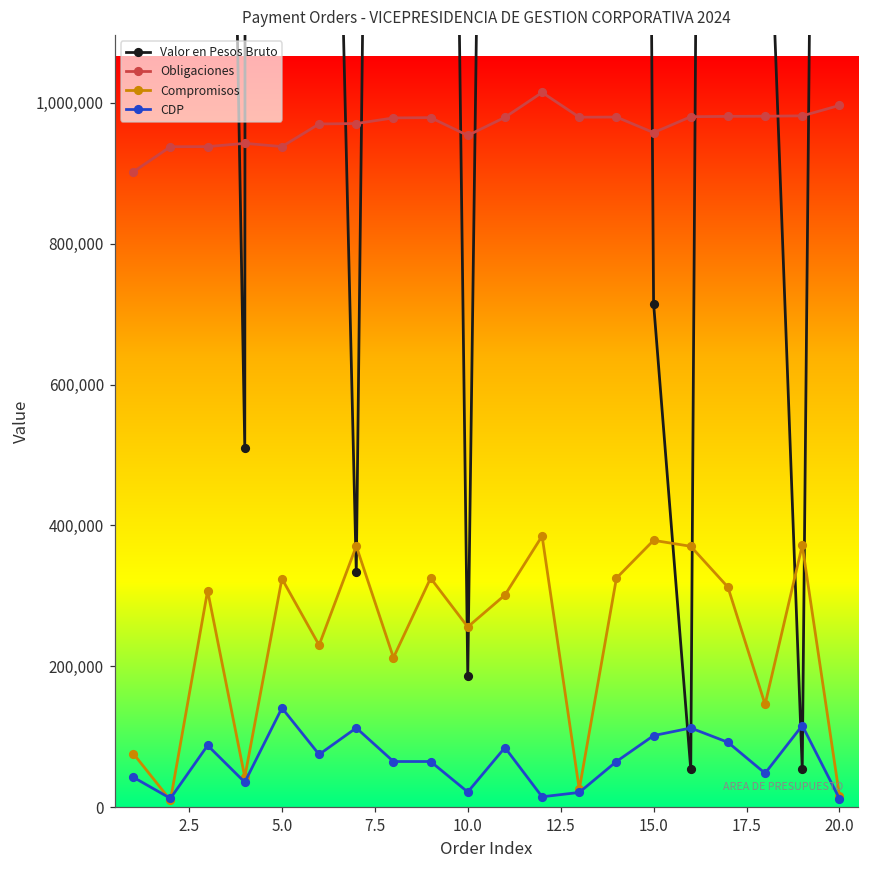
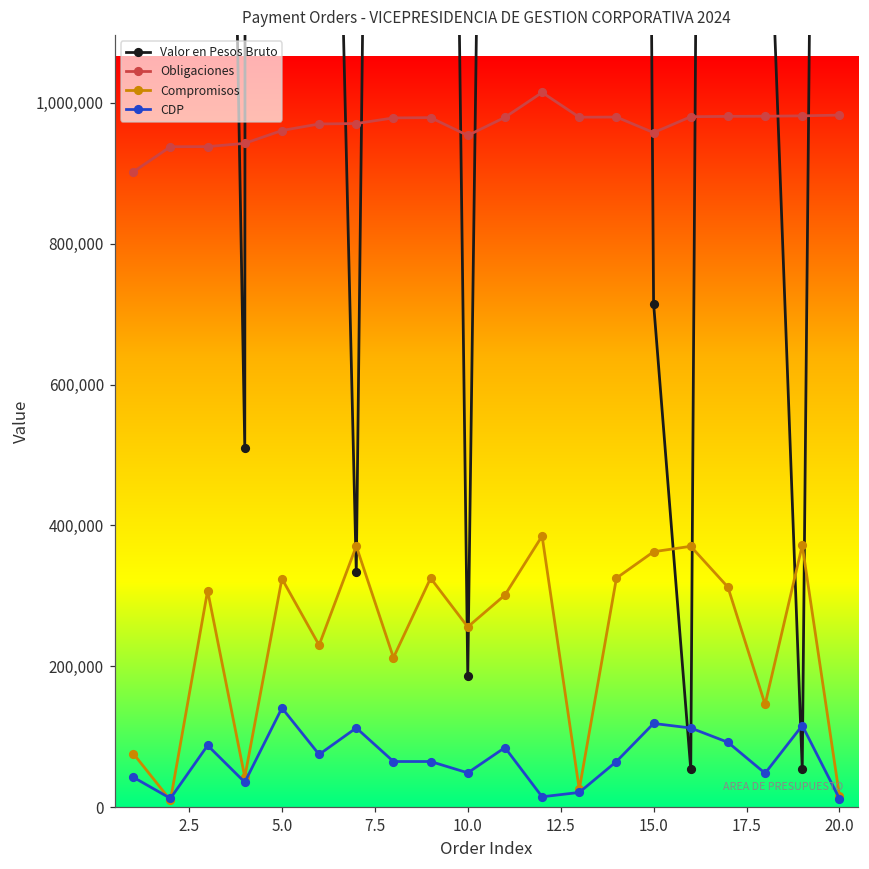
Obligaciones, 5.0: 940,000 -> 960,000
CDP, 10.0: 20,000 -> 50,000
Compromisos, 15.0: 380,000 -> 360,000
CDP, 15.0: 100,000 -> 120,000
Obligaciones, 20.0: 1,000,000 -> 980,000
